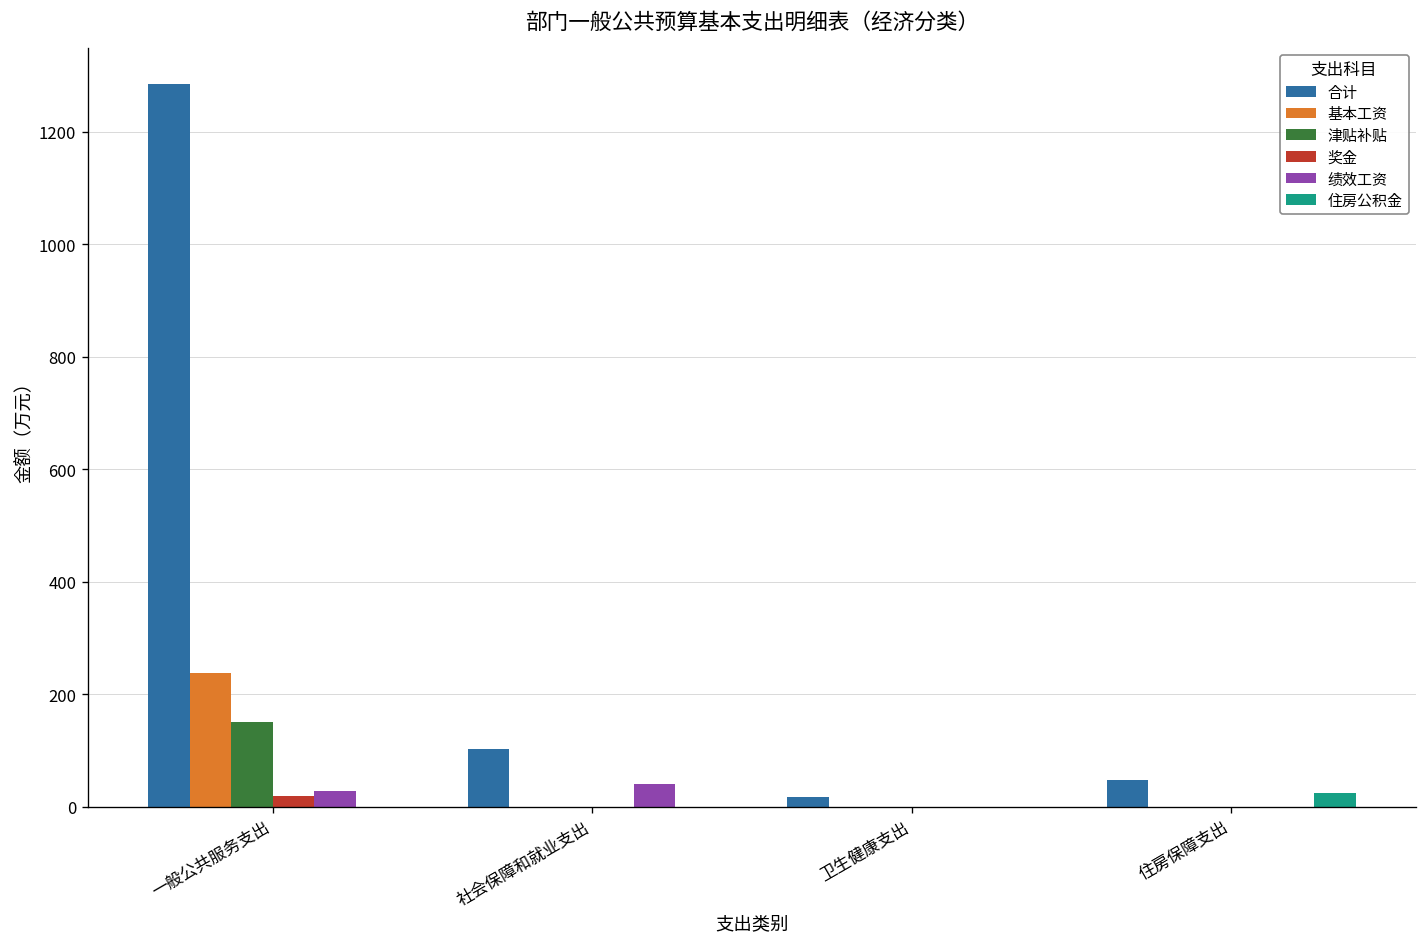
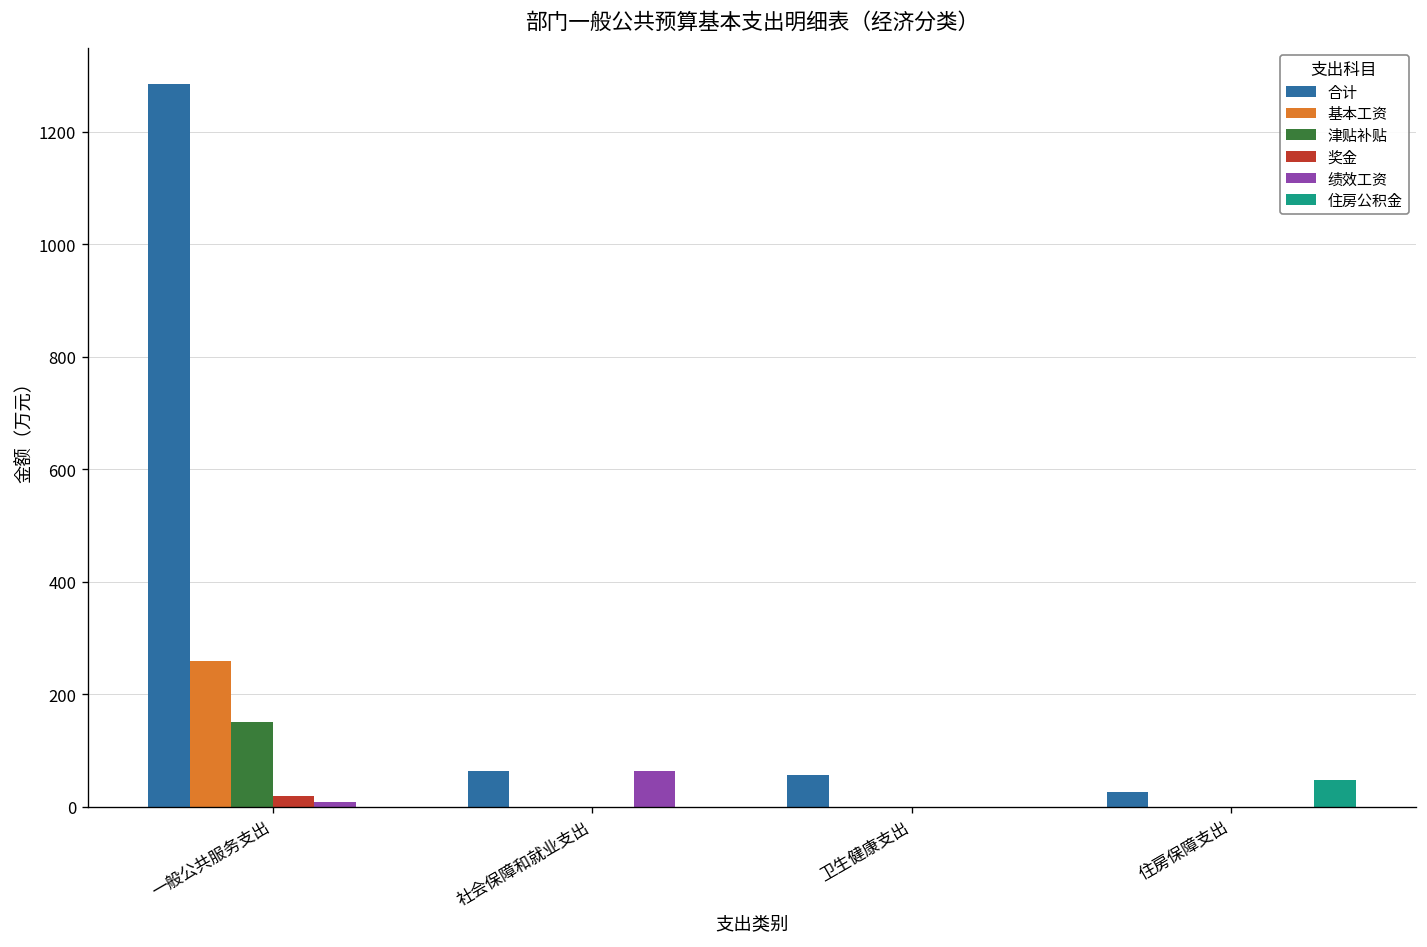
基本工资, 一般公共服务支出: 240 -> 260
绩效工资, 一般公共服务支出: 30 -> 10
合计, 社会保障和就业支出: 100 -> 60
绩效工资, 社会保障和就业支出: 40 -> 60
合计, 卫生健康支出: 20 -> 60
合计, 住房保障支出: 50 -> 30
住房公积金, 住房保障支出: 20 -> 50
